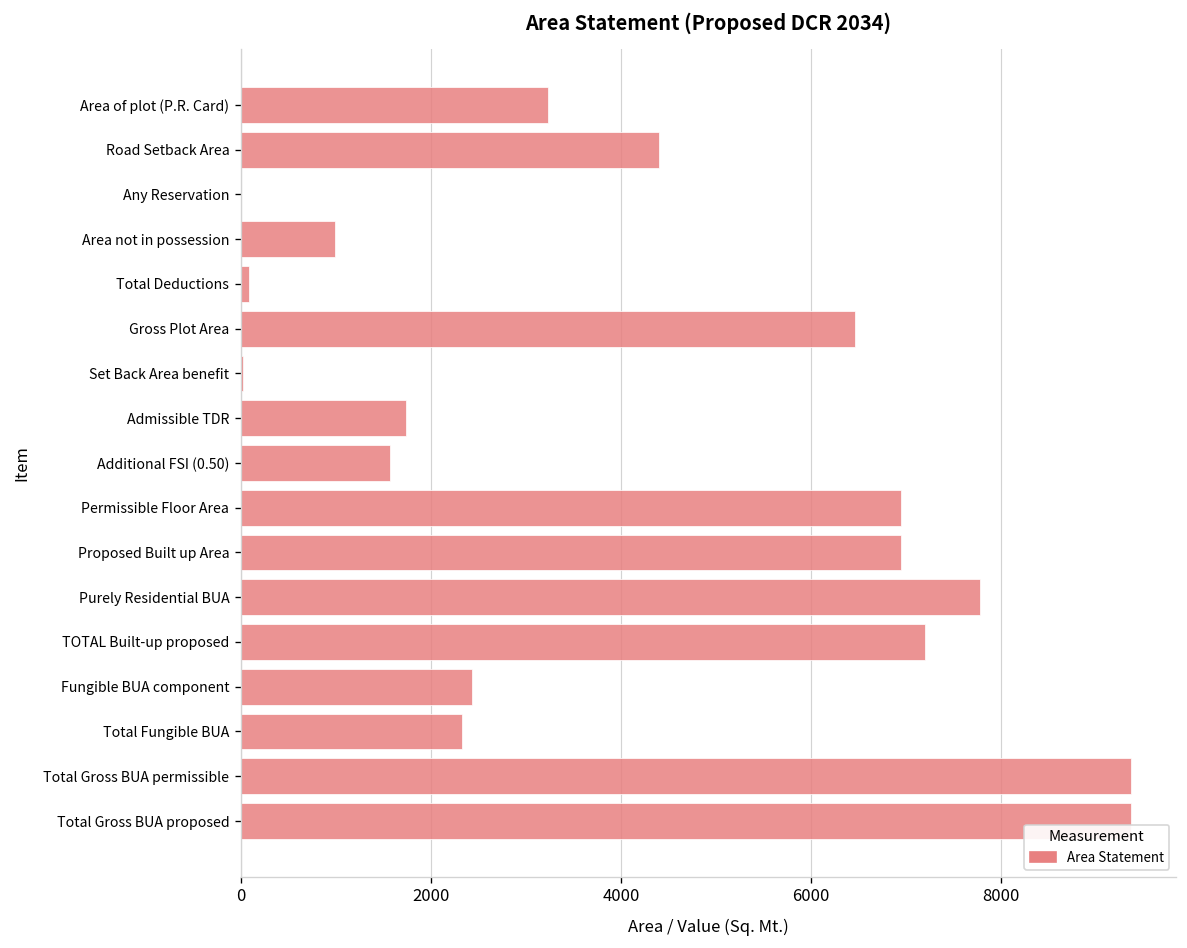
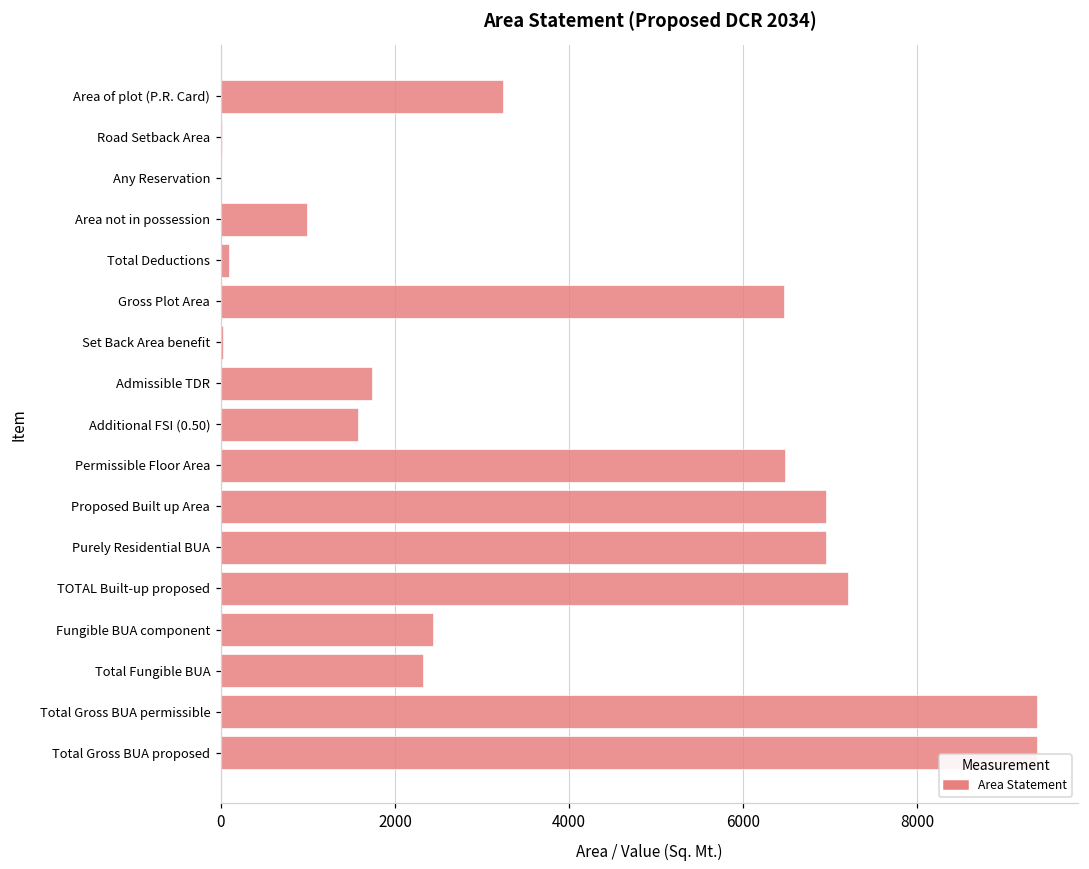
Road Setback Area: 4400 -> 0
Permissible Floor Area: 6900 -> 6500
Purely Residential BUA: 7800 -> 6900
